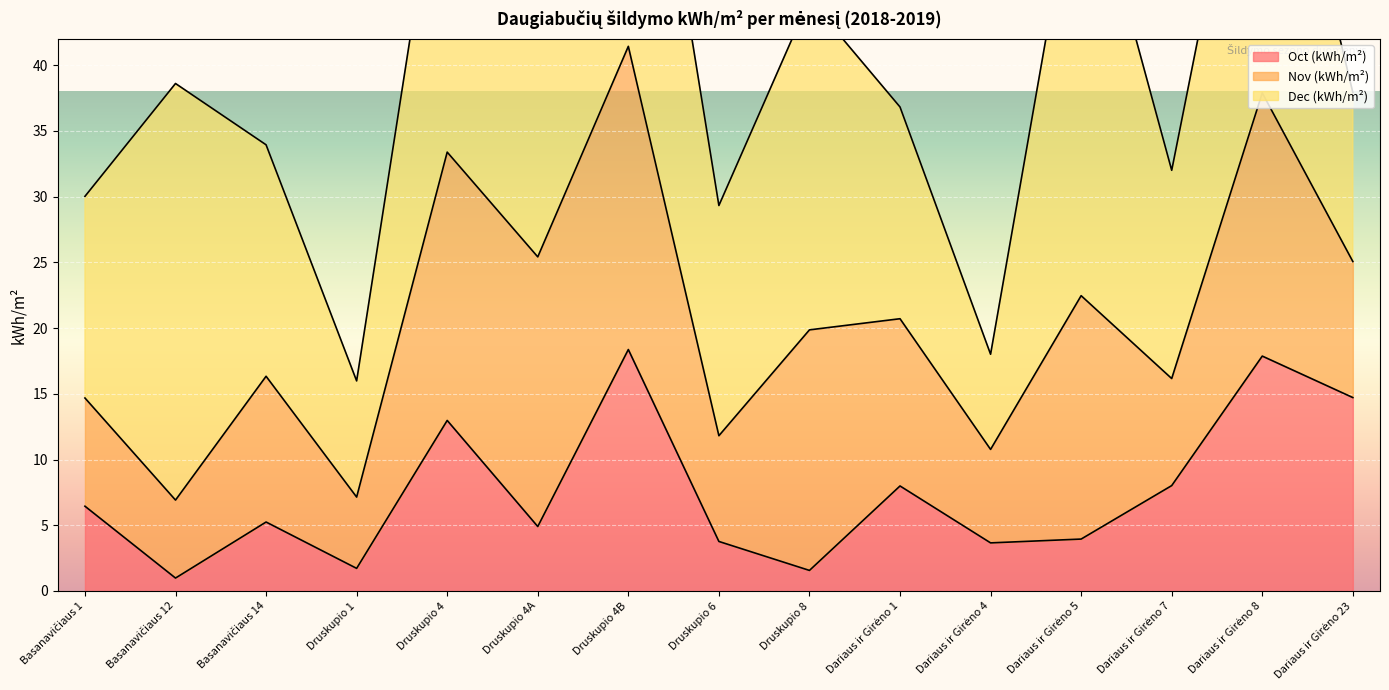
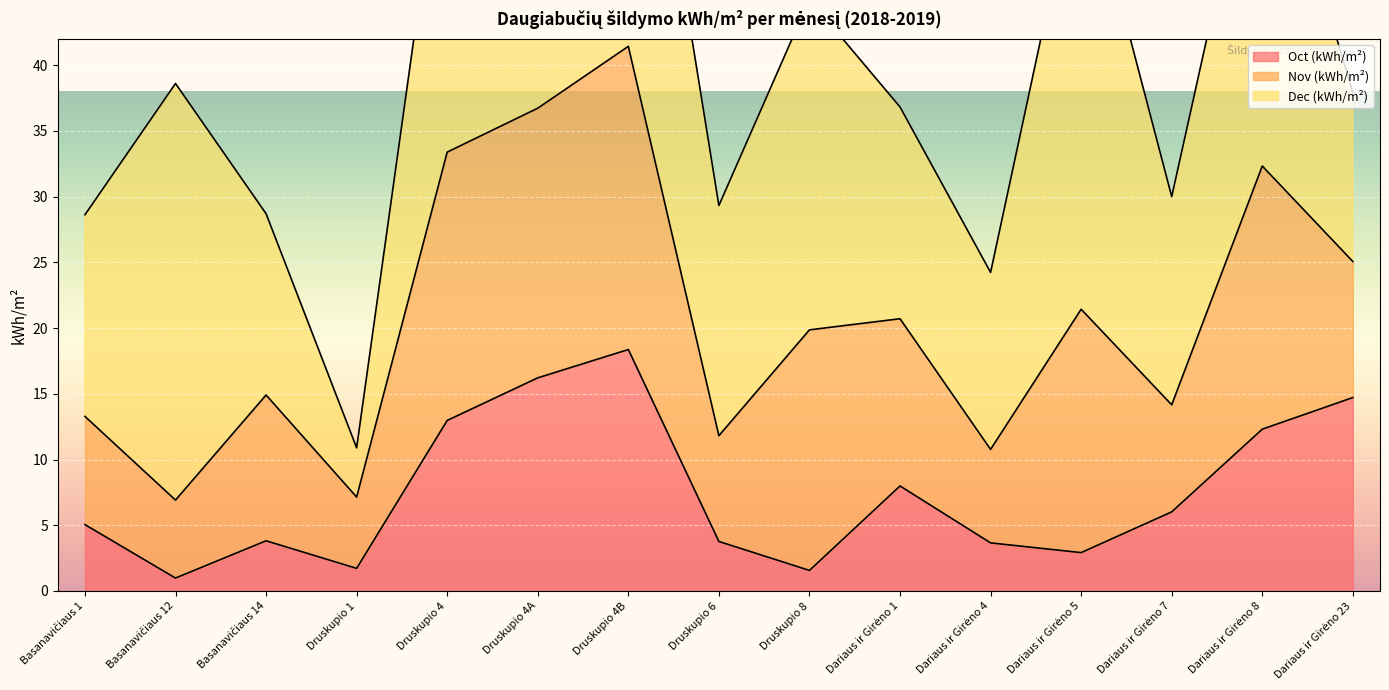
Oct (kWh/m²), Basanavičiaus 1: 6.5 -> 5.1
Oct (kWh/m²), Basanavičiaus 14: 5.2 -> 3.8
Dec (kWh/m²), Basanavičiaus 14: 17.6 -> 13.8
Dec (kWh/m²), Druskupio 1: 8.8 -> 3.7
Oct (kWh/m²), Druskupio 4A: 4.9 -> 16.2
Dec (kWh/m²), Dariaus ir Girėno 4: 7.2 -> 13.5
Oct (kWh/m²), Dariaus ir Girėno 5: 4.0 -> 2.9
Oct (kWh/m²), Dariaus ir Girėno 7: 8.0 -> 6.0
Oct (kWh/m²), Dariaus ir Girėno 8: 17.9 -> 12.3
